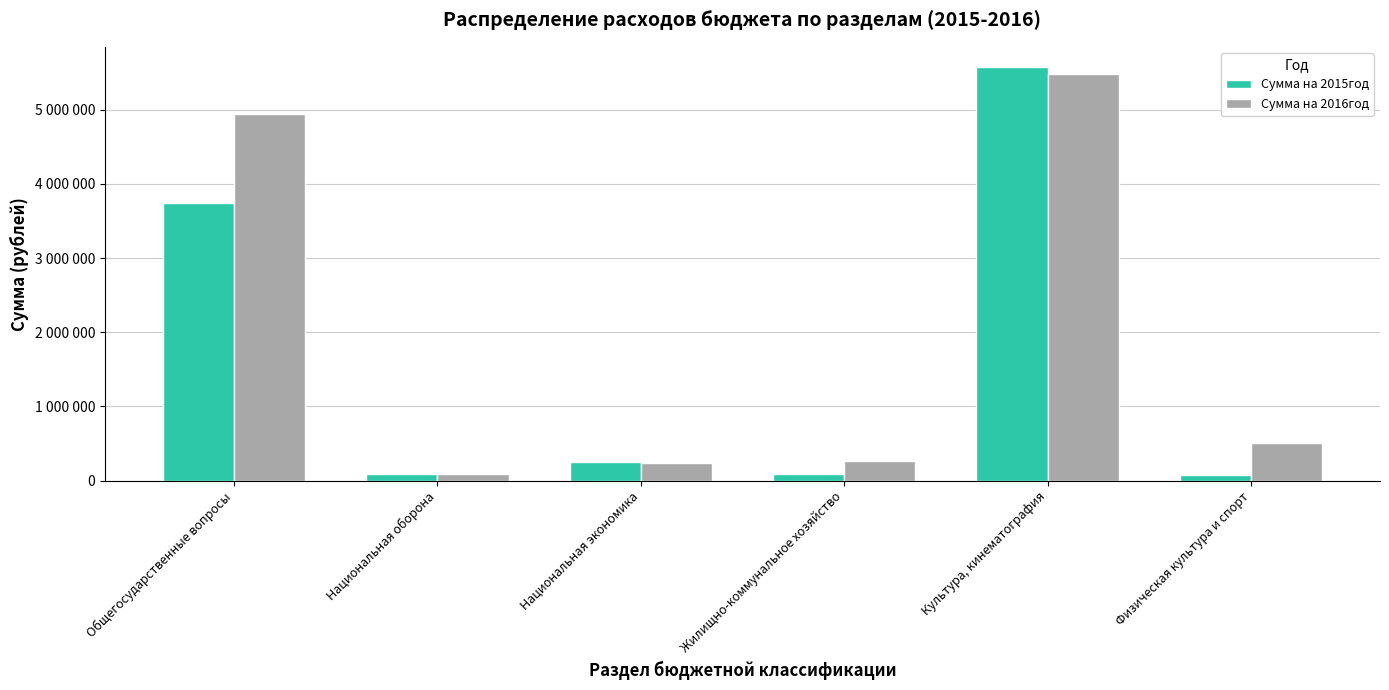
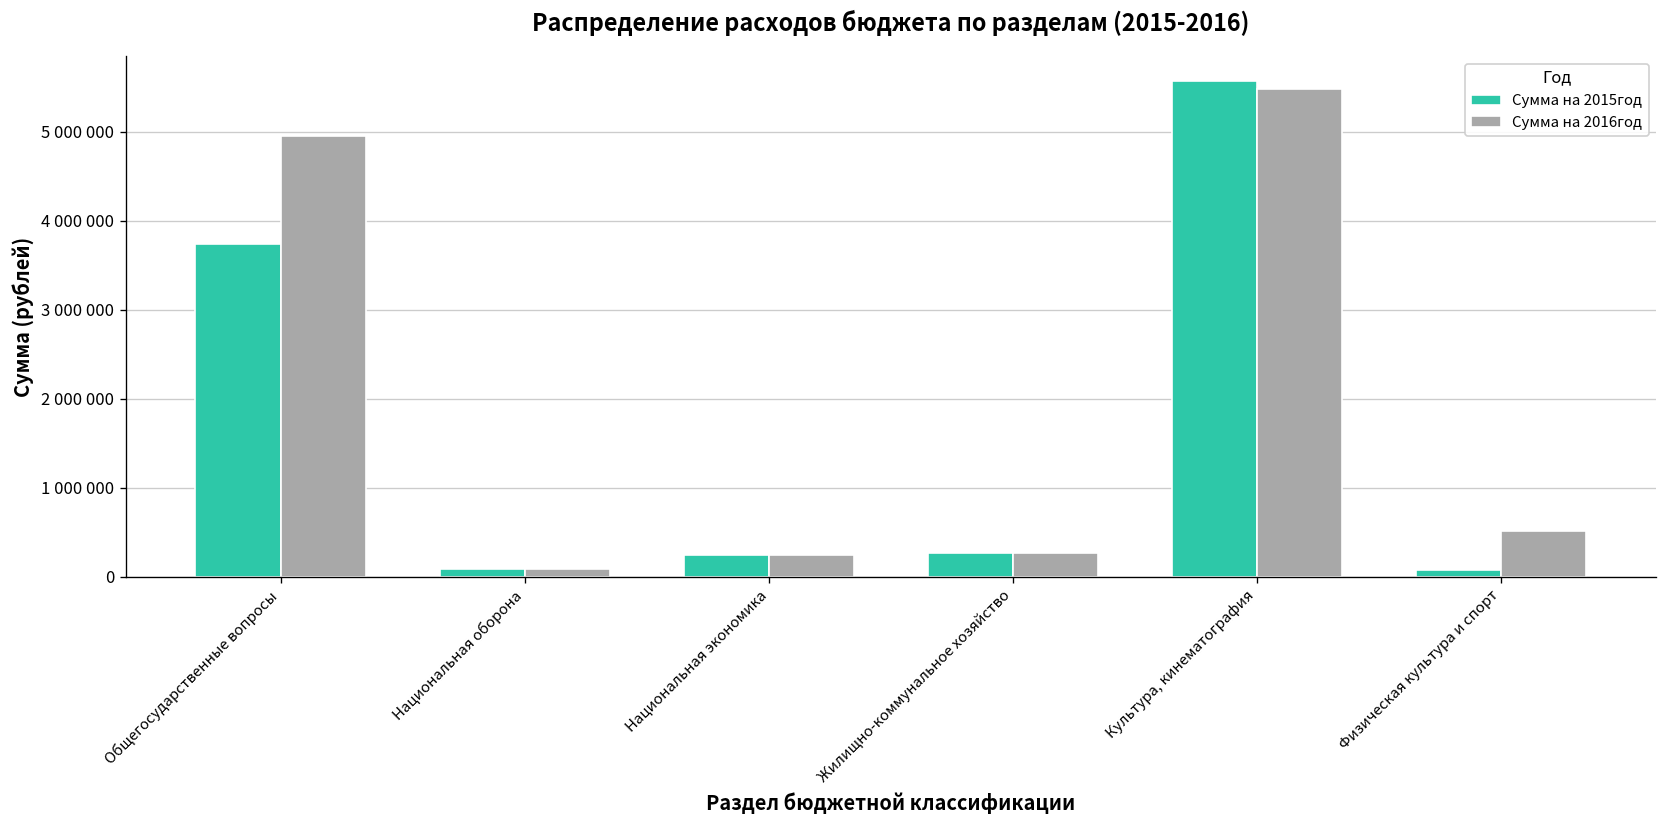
Сумма на 2015год, Жилищно-коммунальное хозяйство: 100000 -> 300000
